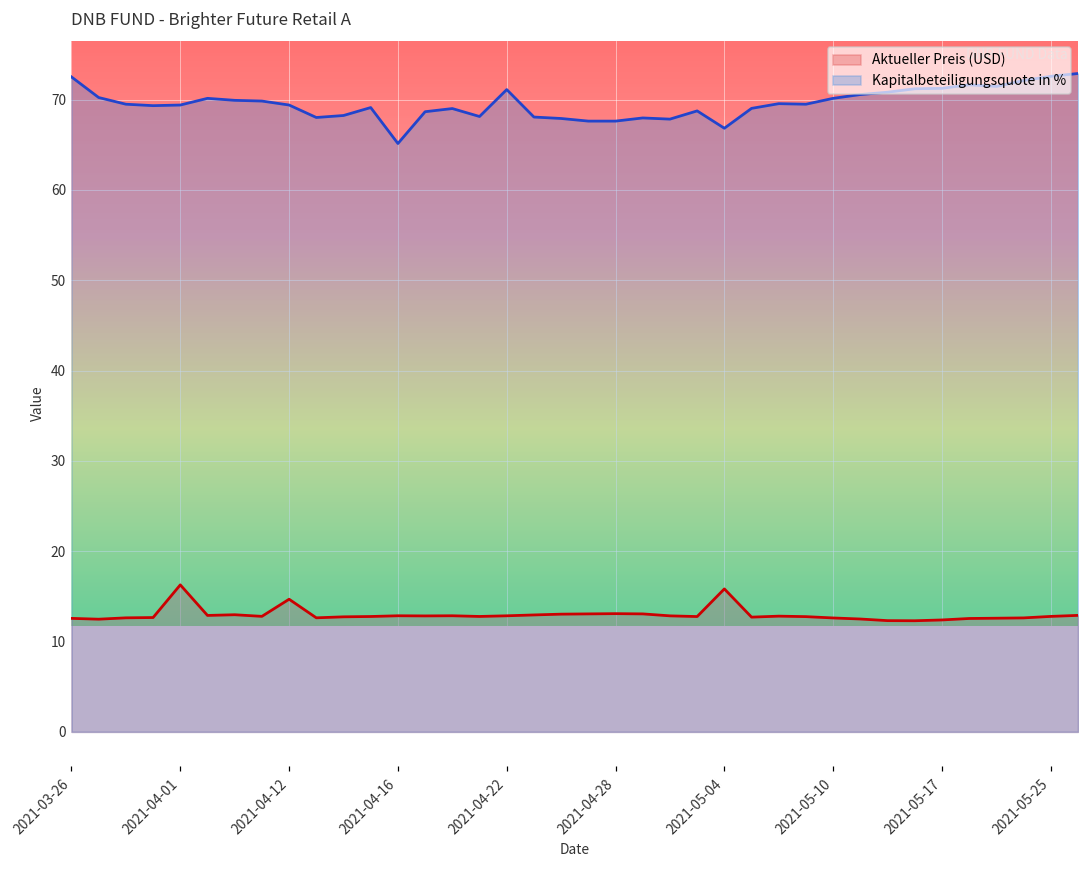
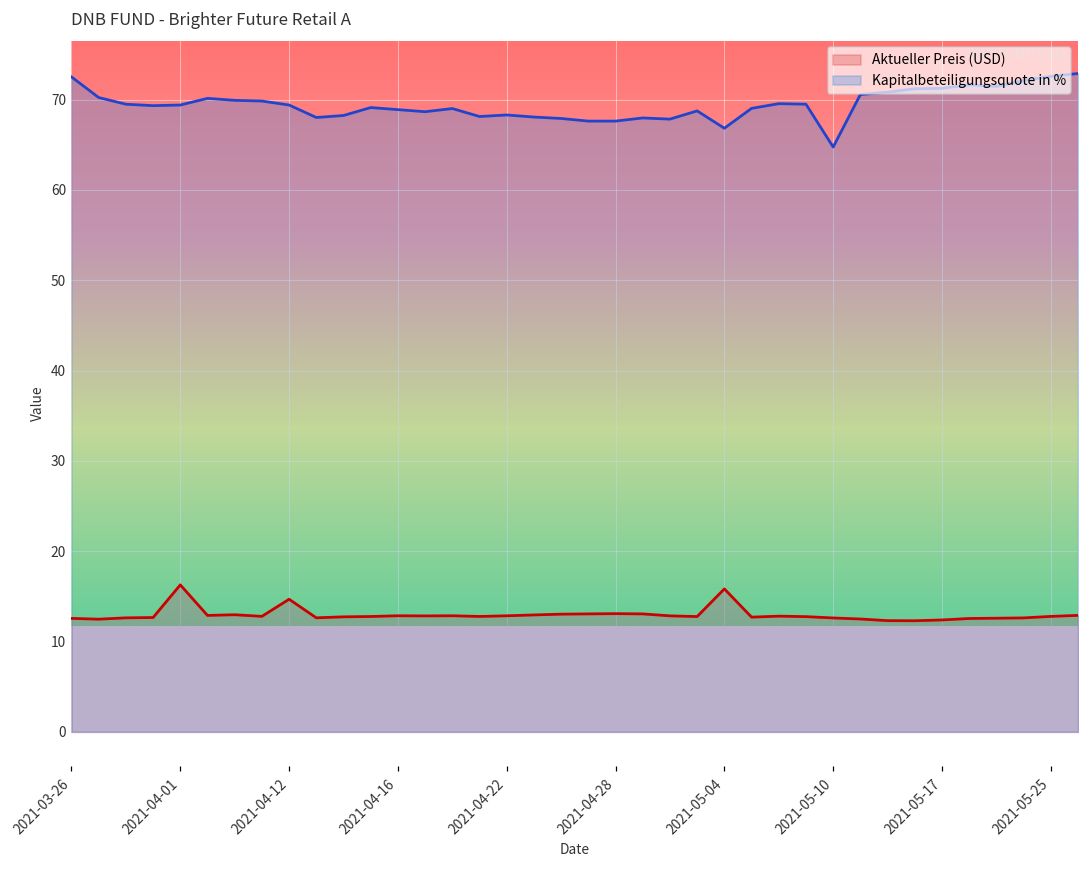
Kapitalbeteiligungsquote in %, 2021-04-16: 65 -> 69
Kapitalbeteiligungsquote in %, 2021-04-22: 71 -> 68
Kapitalbeteiligungsquote in %, 2021-05-10: 70 -> 65
